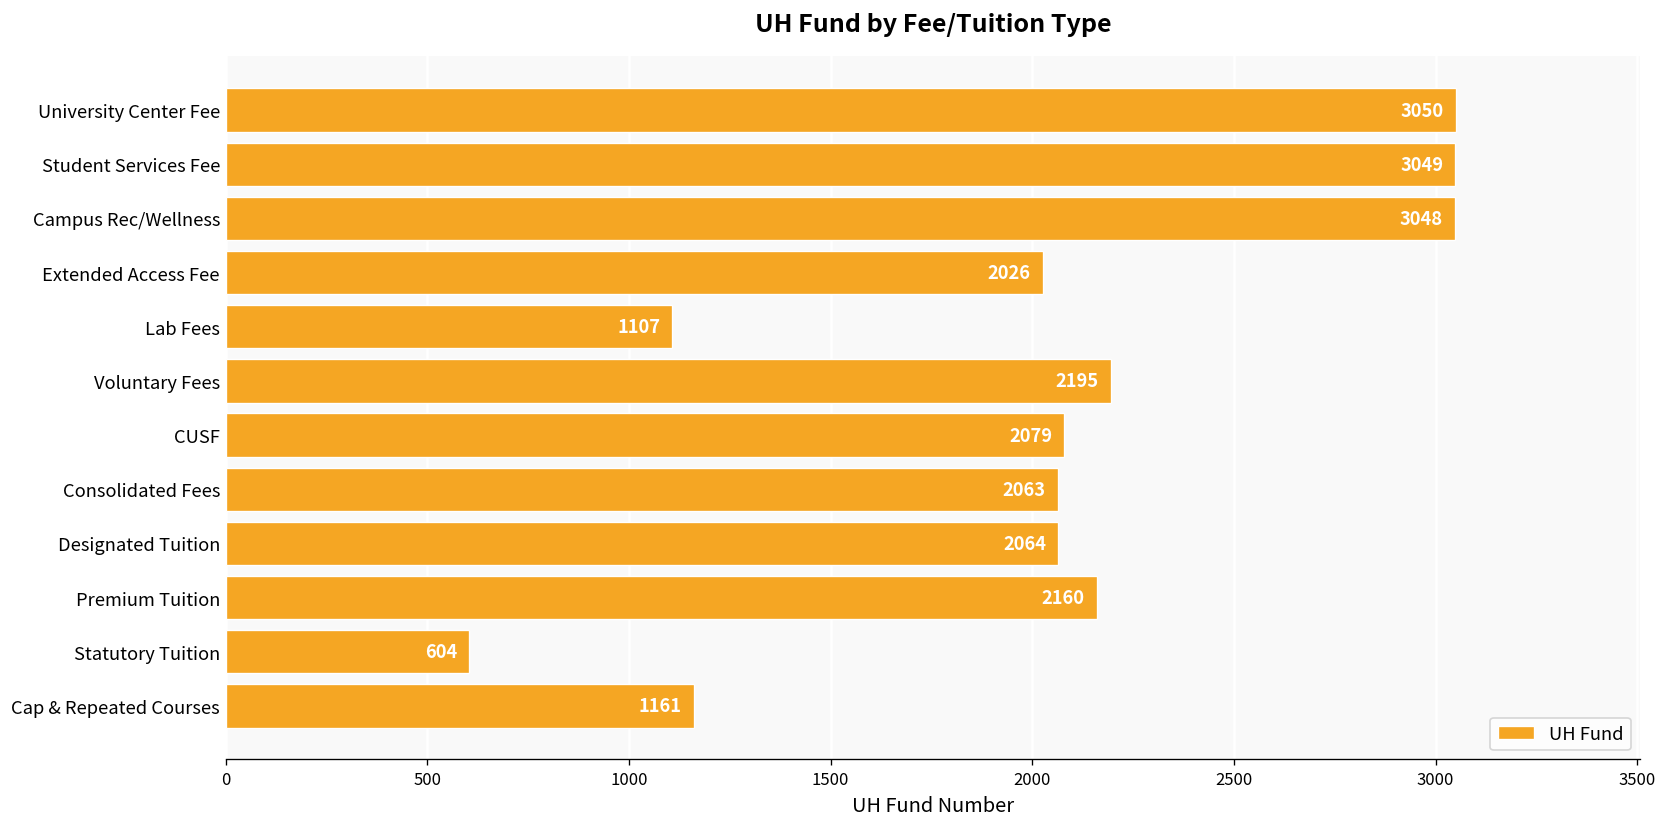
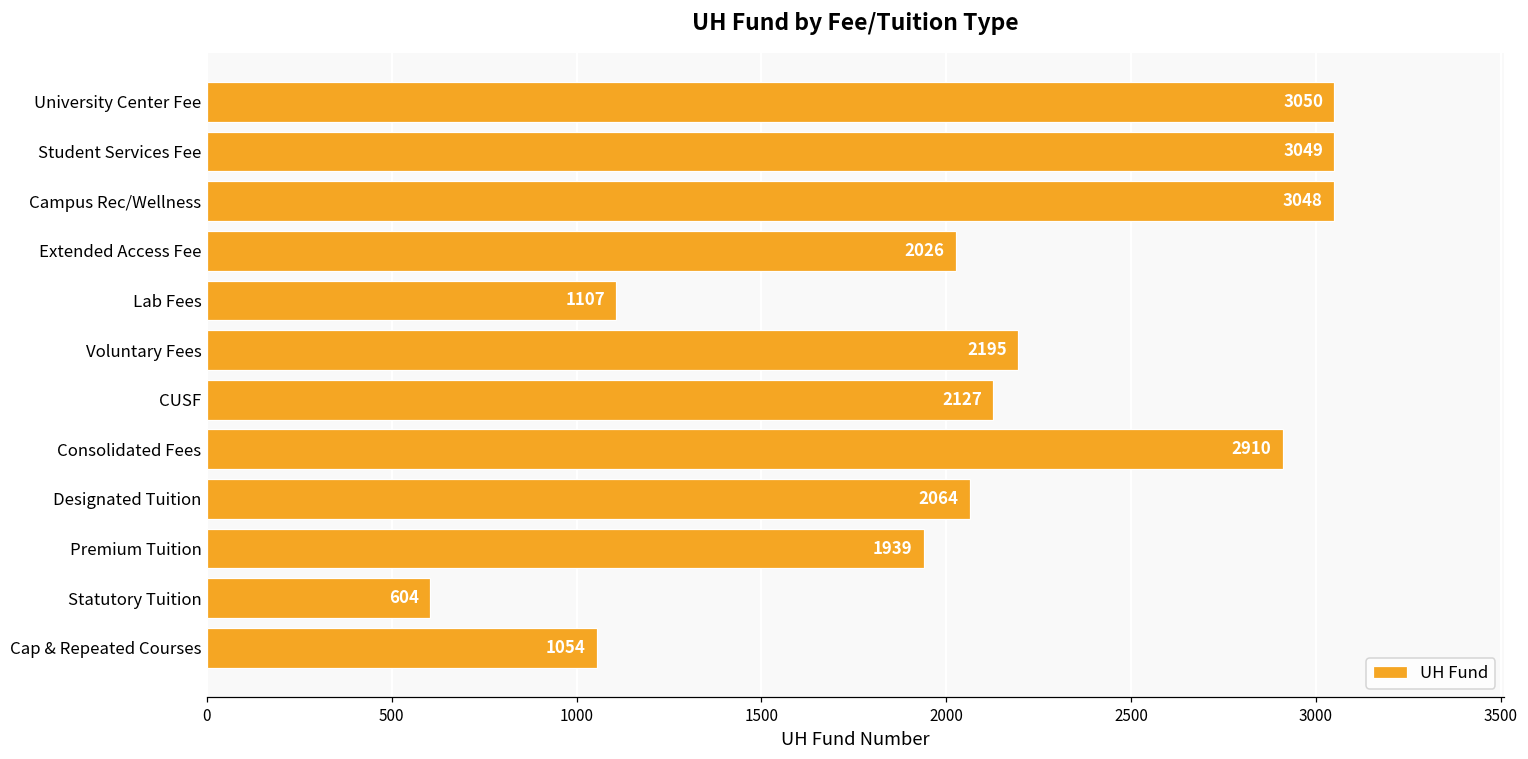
CUSF: 2079 -> 2127
Consolidated Fees: 2063 -> 2910
Premium Tuition: 2160 -> 1939
Cap & Repeated Courses: 1161 -> 1054
